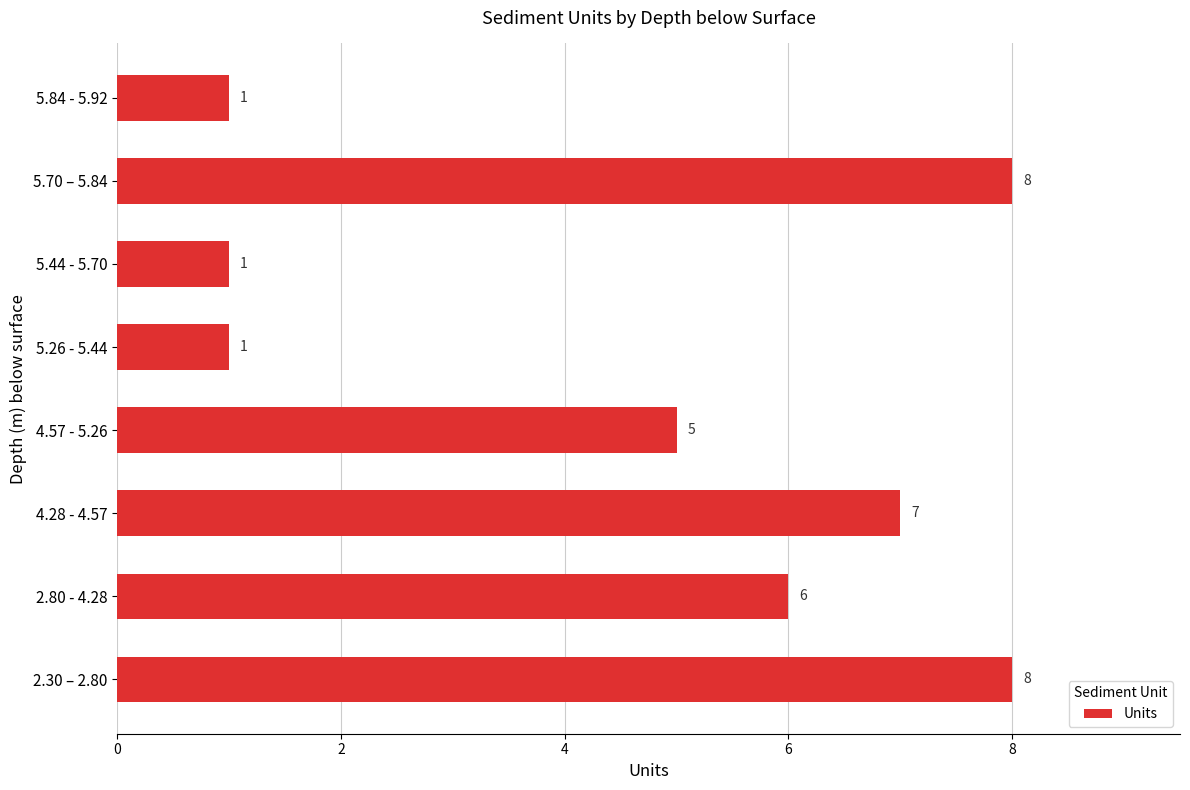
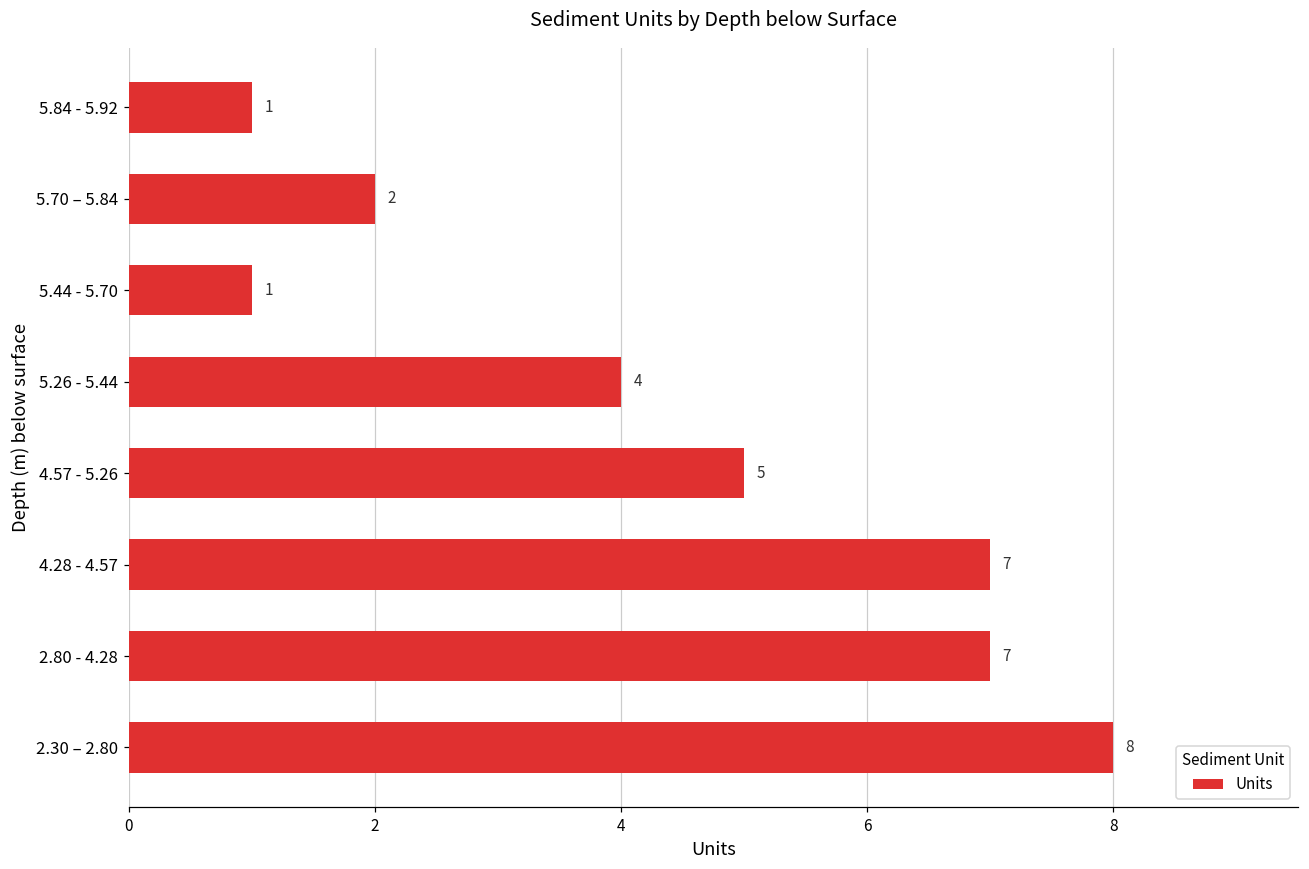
5.70 – 5.84: 8 -> 2
5.26 - 5.44: 1 -> 4
2.80 - 4.28: 6 -> 7
